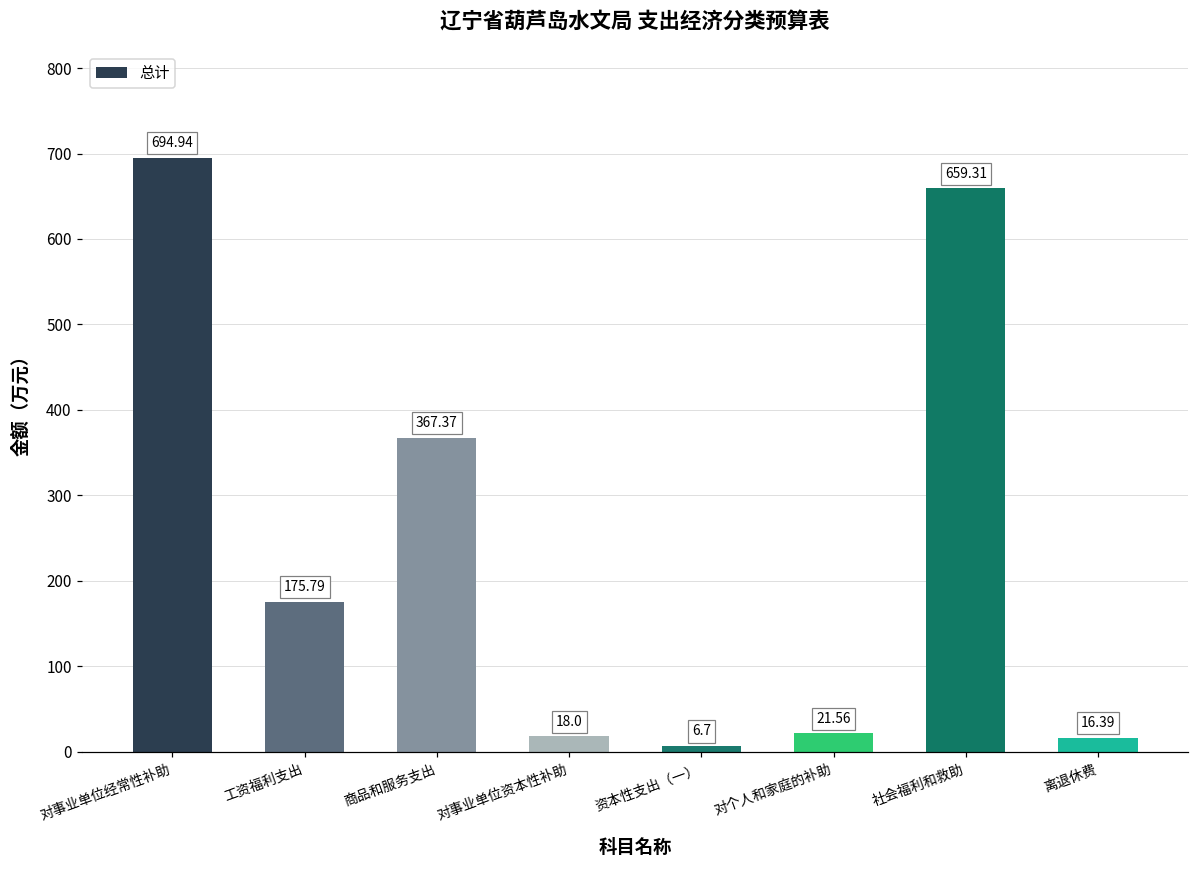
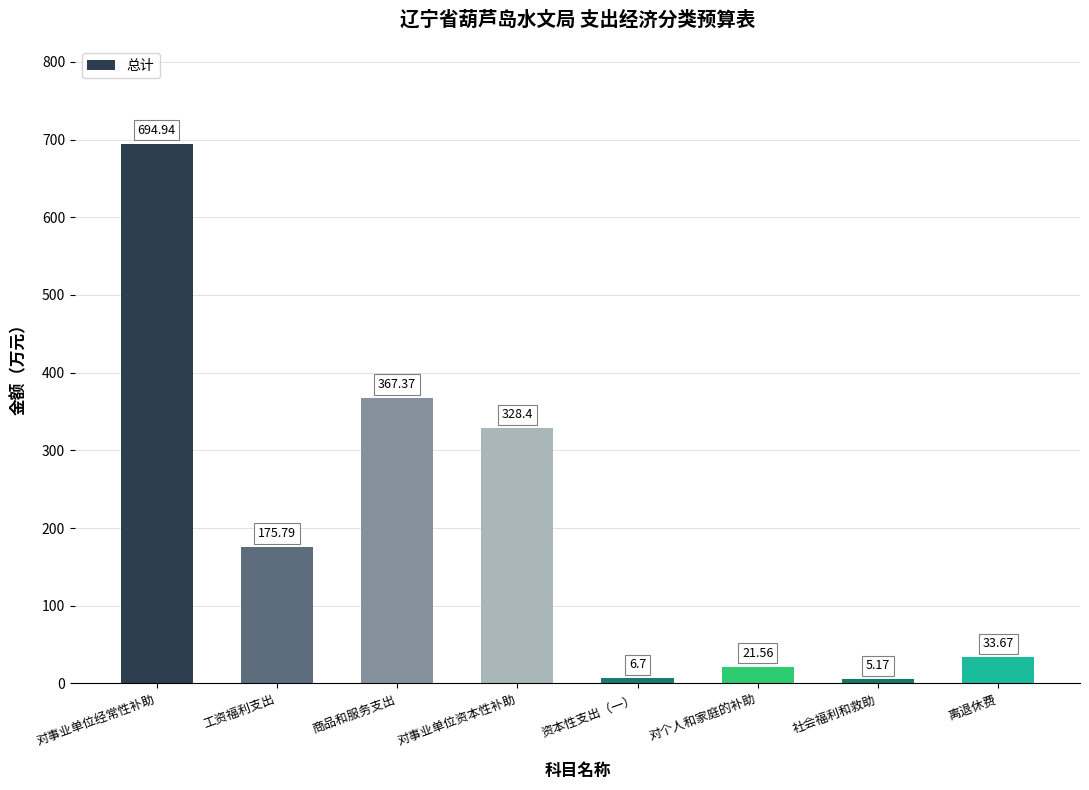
对事业单位资本性补助: 18.0 -> 328.4
社会福利和救助: 659.31 -> 5.17
离退休费: 16.39 -> 33.67
